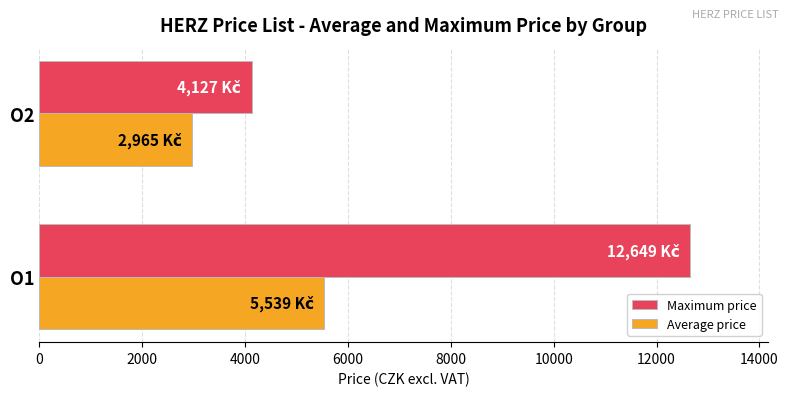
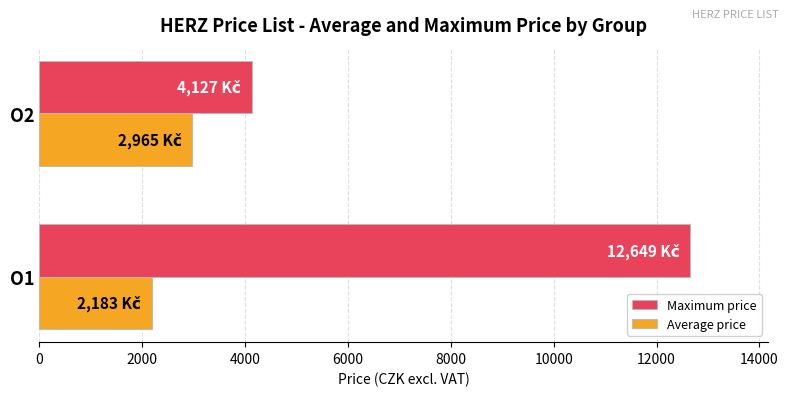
Average price, O1: 5,539 -> 2,183
